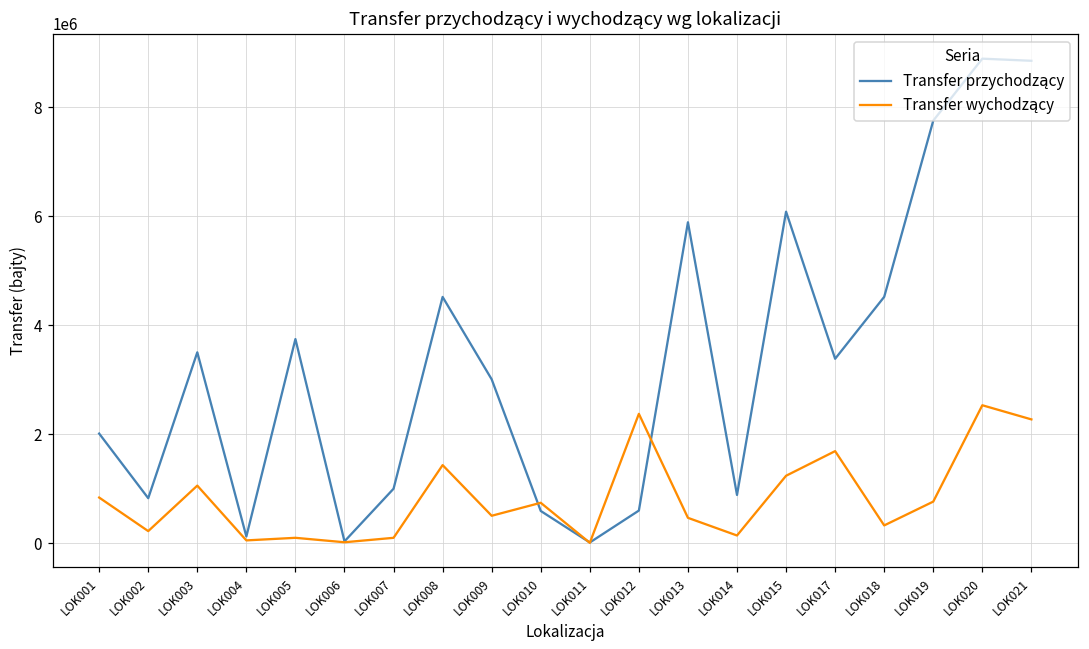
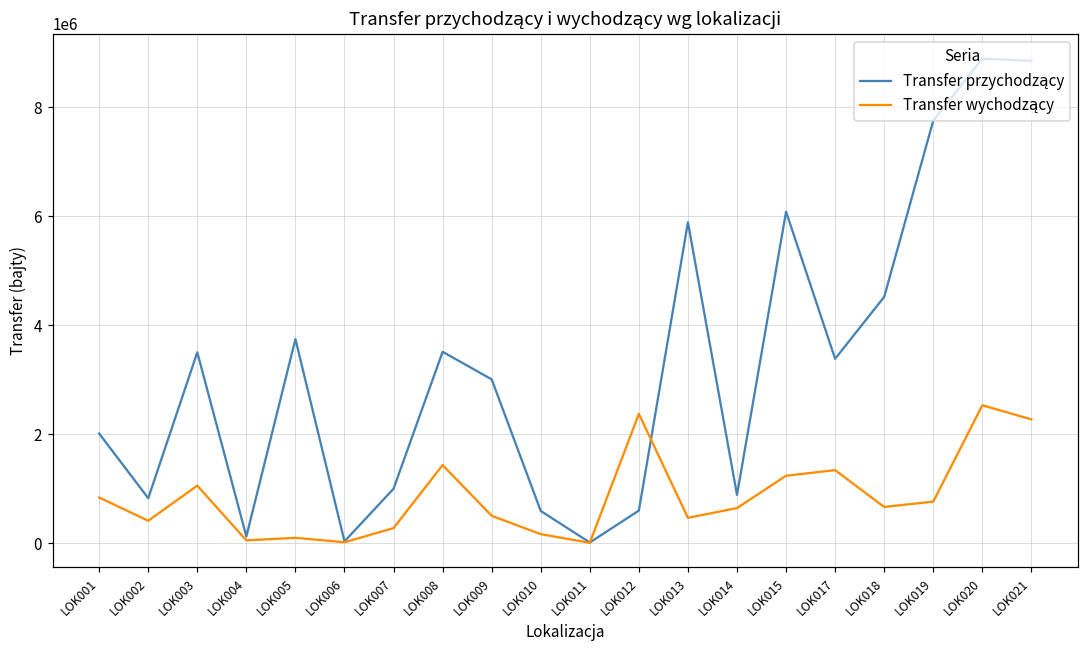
Transfer wychodzący, LOK002: 200000 -> 400000
Transfer wychodzący, LOK007: 100000 -> 300000
Transfer przychodzący, LOK008: 4500000 -> 3500000
Transfer wychodzący, LOK010: 700000 -> 200000
Transfer wychodzący, LOK014: 100000 -> 600000
Transfer wychodzący, LOK017: 1700000 -> 1300000
Transfer wychodzący, LOK018: 300000 -> 700000
